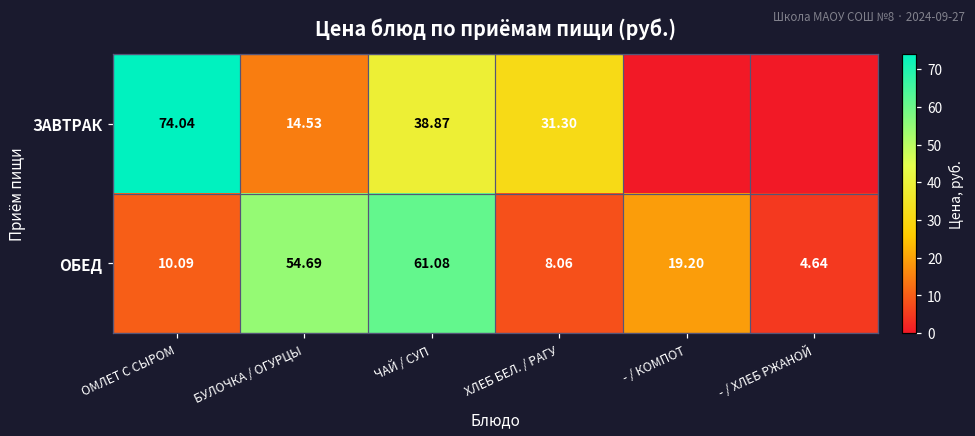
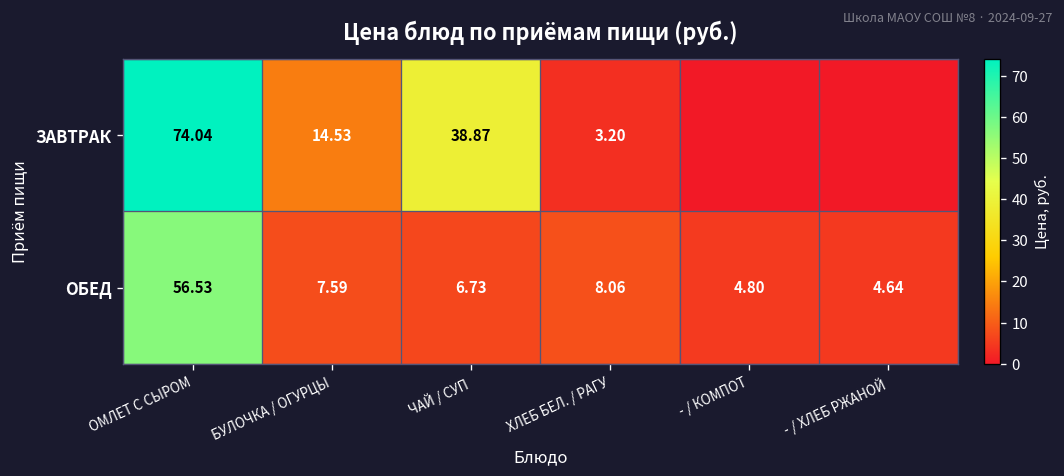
ЗАВТРАК, ХЛЕБ БЕЛ. / РАГУ: 31.30 -> 3.20
ОБЕД, ОМЛЕТ С СЫРОМ: 10.09 -> 56.53
ОБЕД, БУЛОЧКА / ОГУРЦЫ: 54.69 -> 7.59
ОБЕД, ЧАЙ / СУП: 61.08 -> 6.73
ОБЕД, - / КОМПОТ: 19.20 -> 4.80
